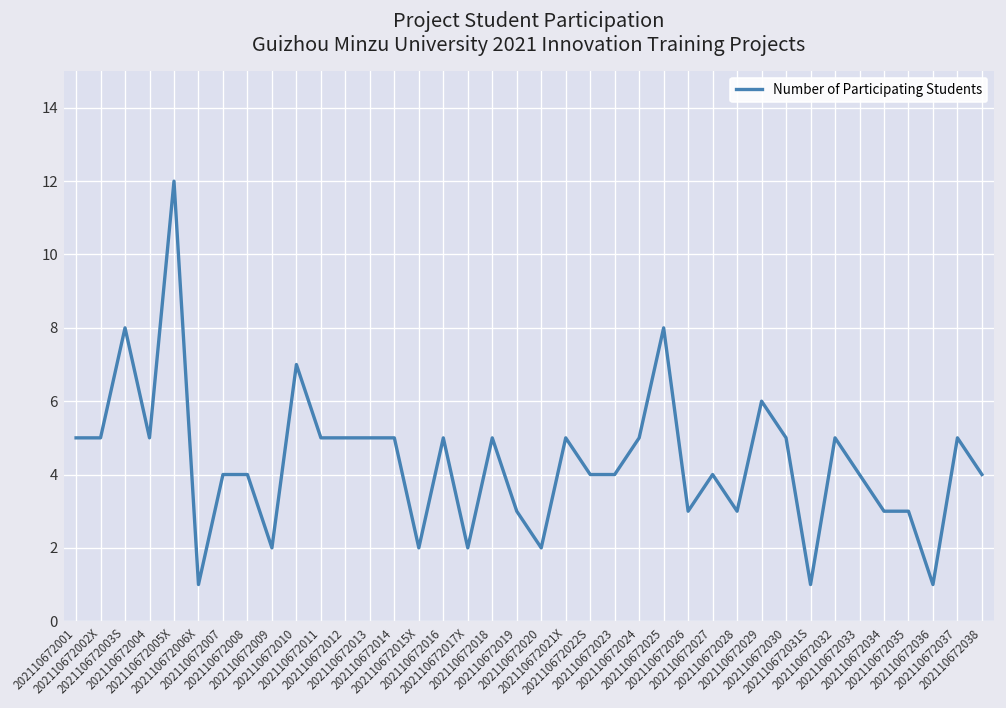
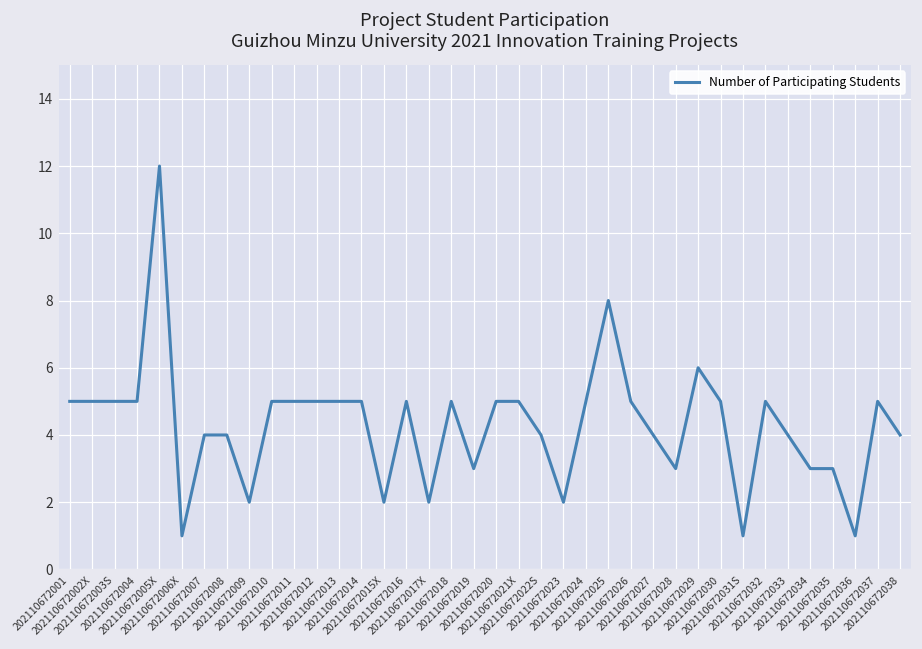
202110672003S: 8 -> 5
202110672010: 7 -> 5
202110672020: 2 -> 5
202110672023: 4 -> 2
202110672026: 3 -> 5
